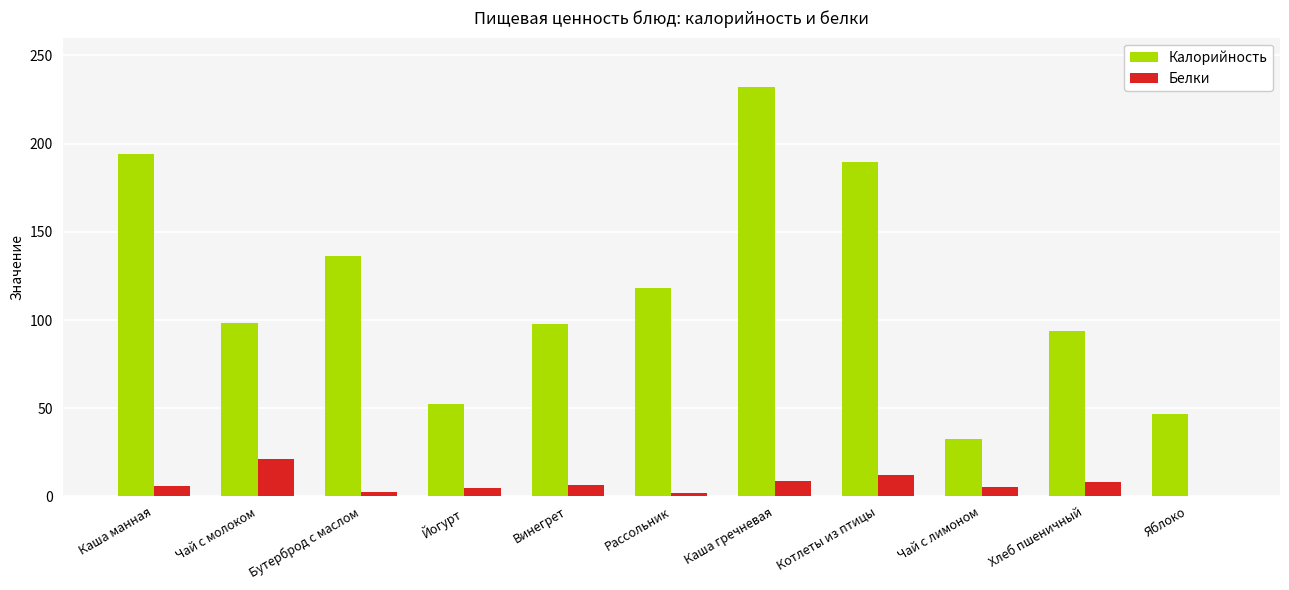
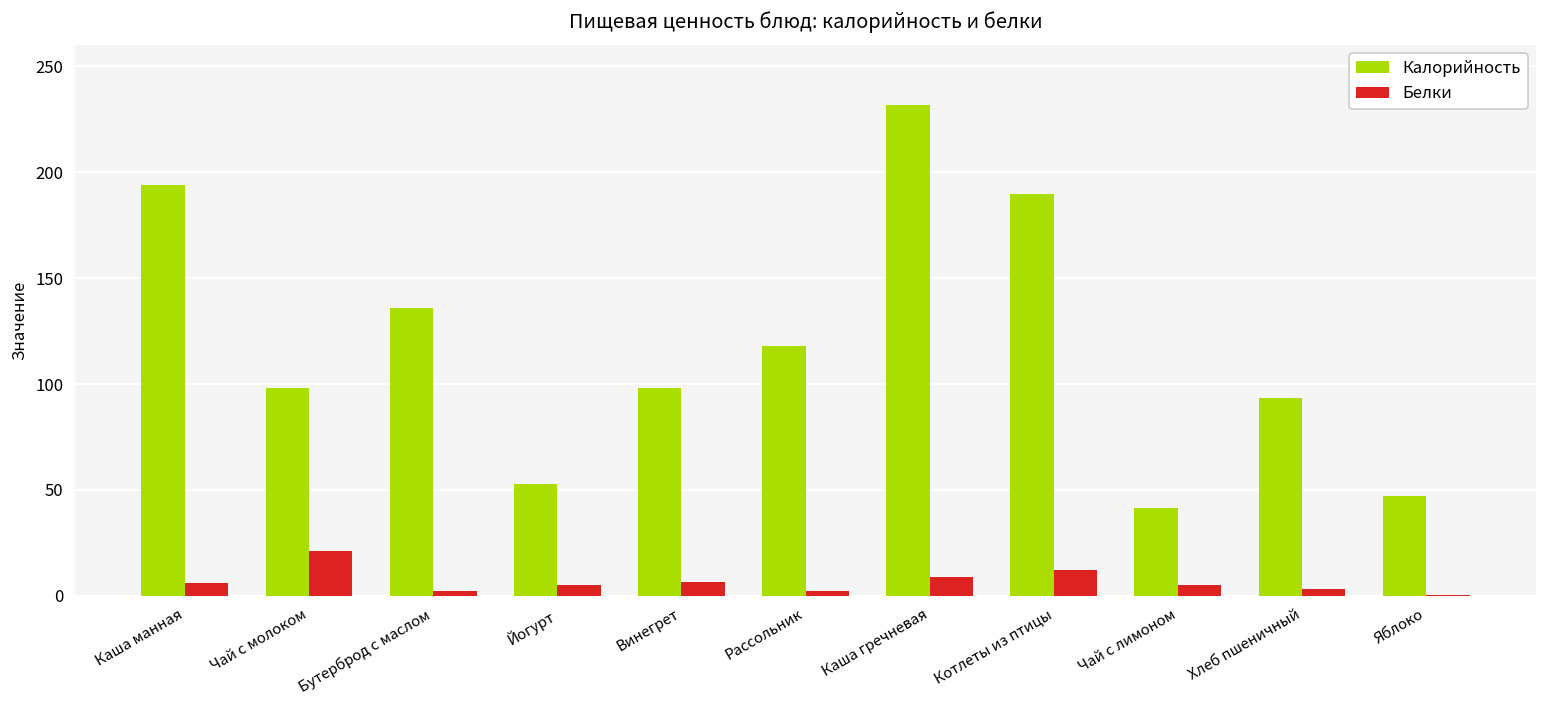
Калорийность, Чай с лимоном: 32 -> 42
Белки, Хлеб пшеничный: 8 -> 3
